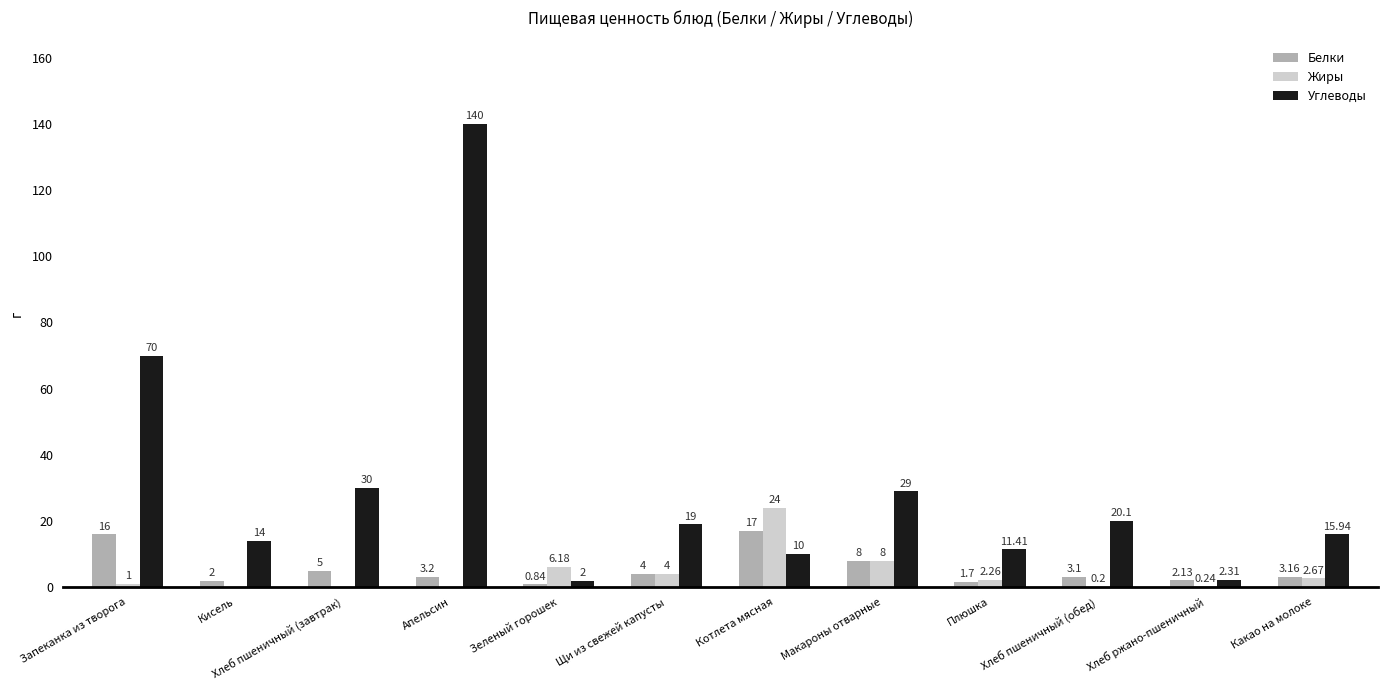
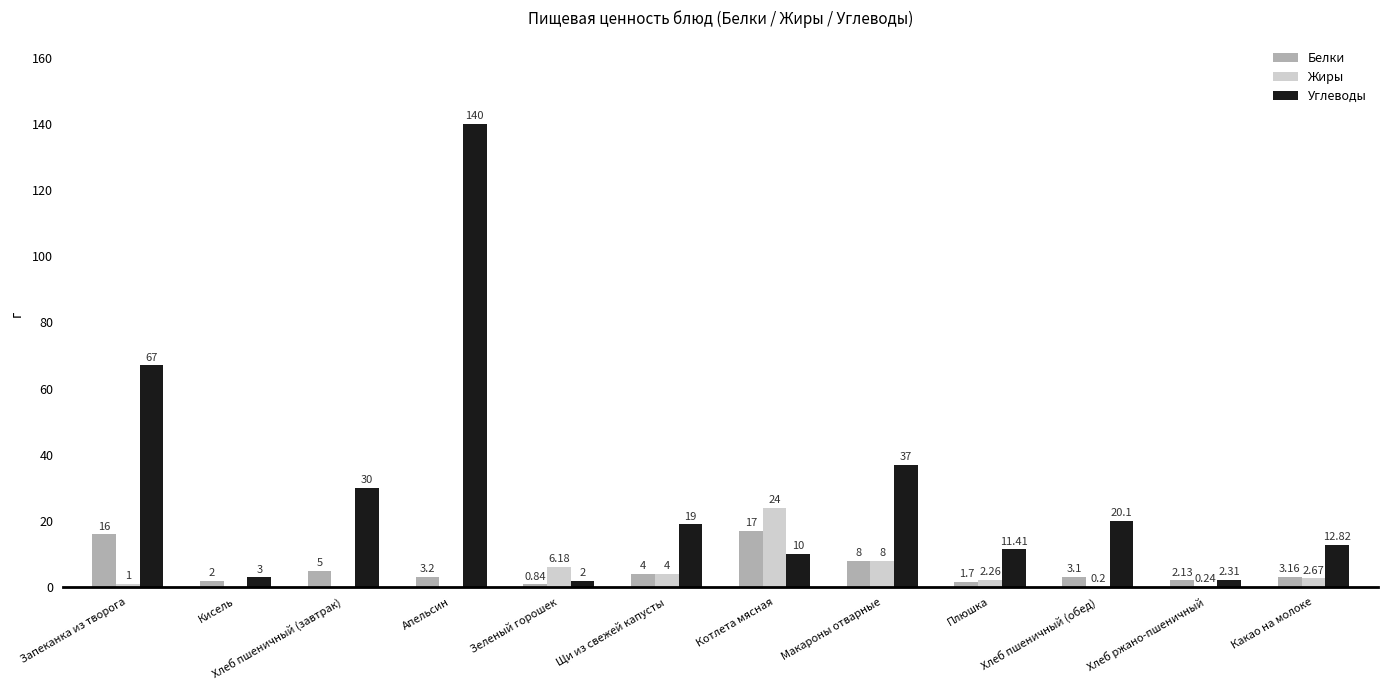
Углеводы, Запеканка из творога: 70 -> 67
Углеводы, Кисель: 14 -> 3
Углеводы, Макароны отварные: 29 -> 37
Углеводы, Какао на молоке: 15.94 -> 12.82
